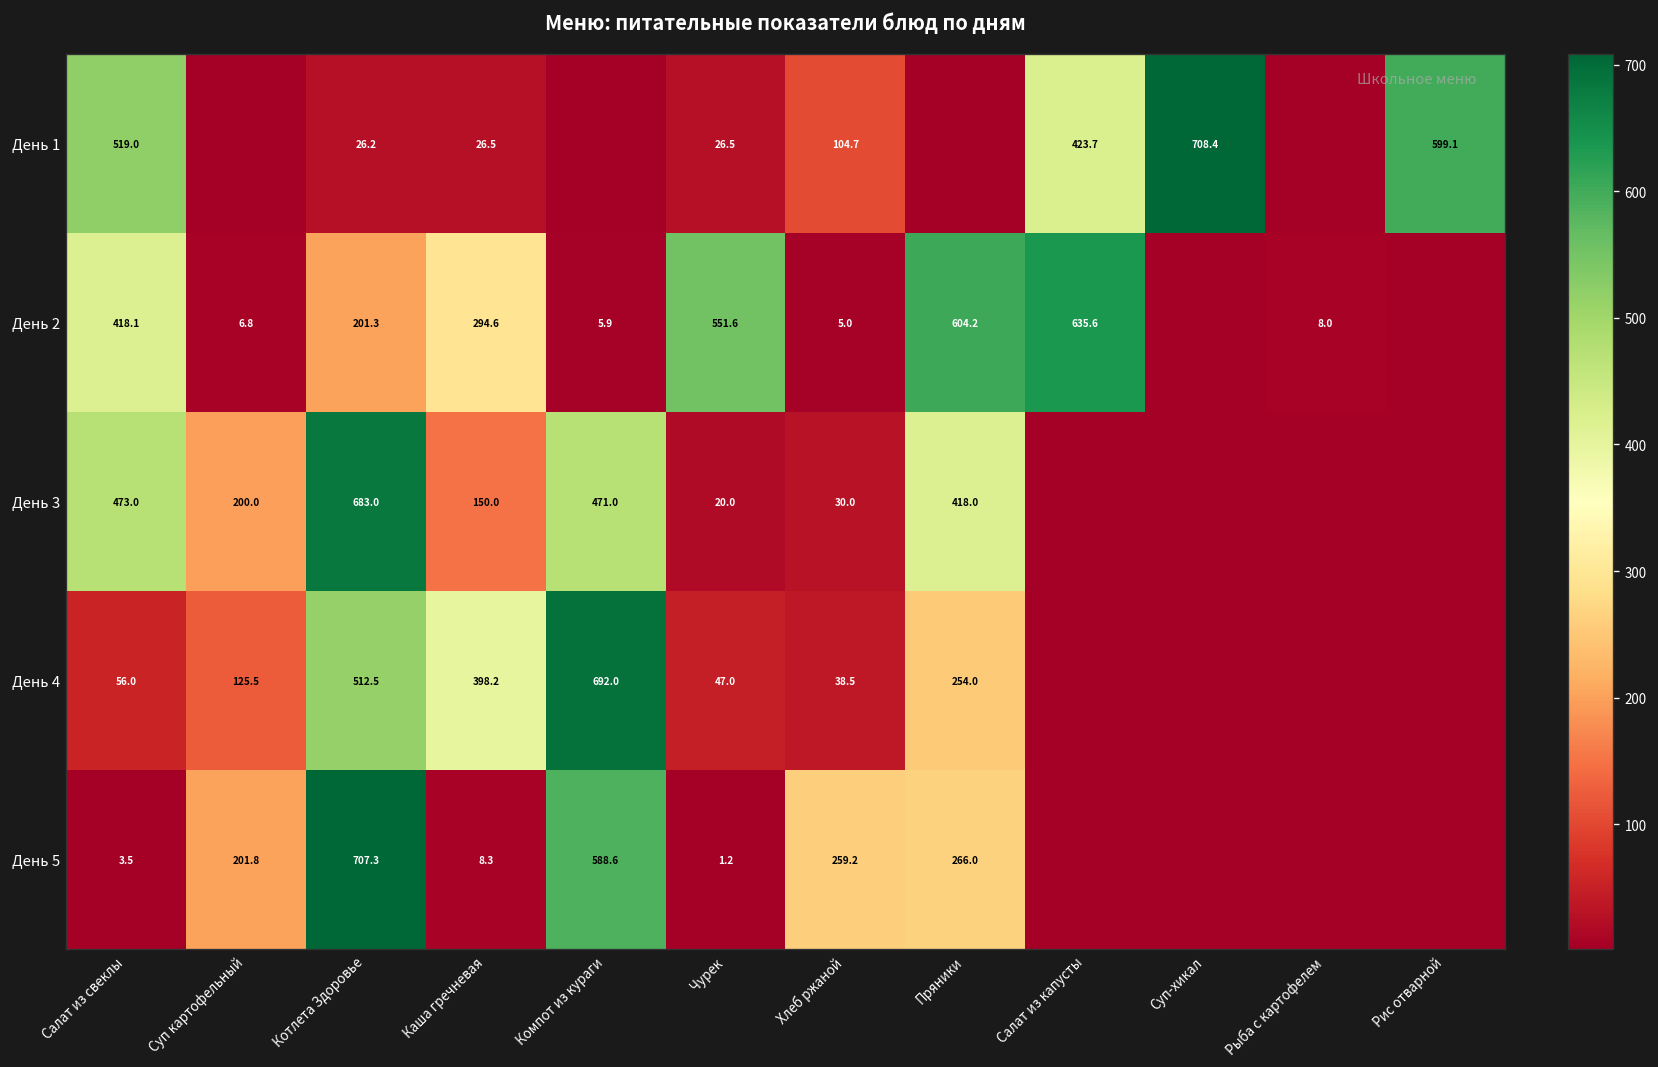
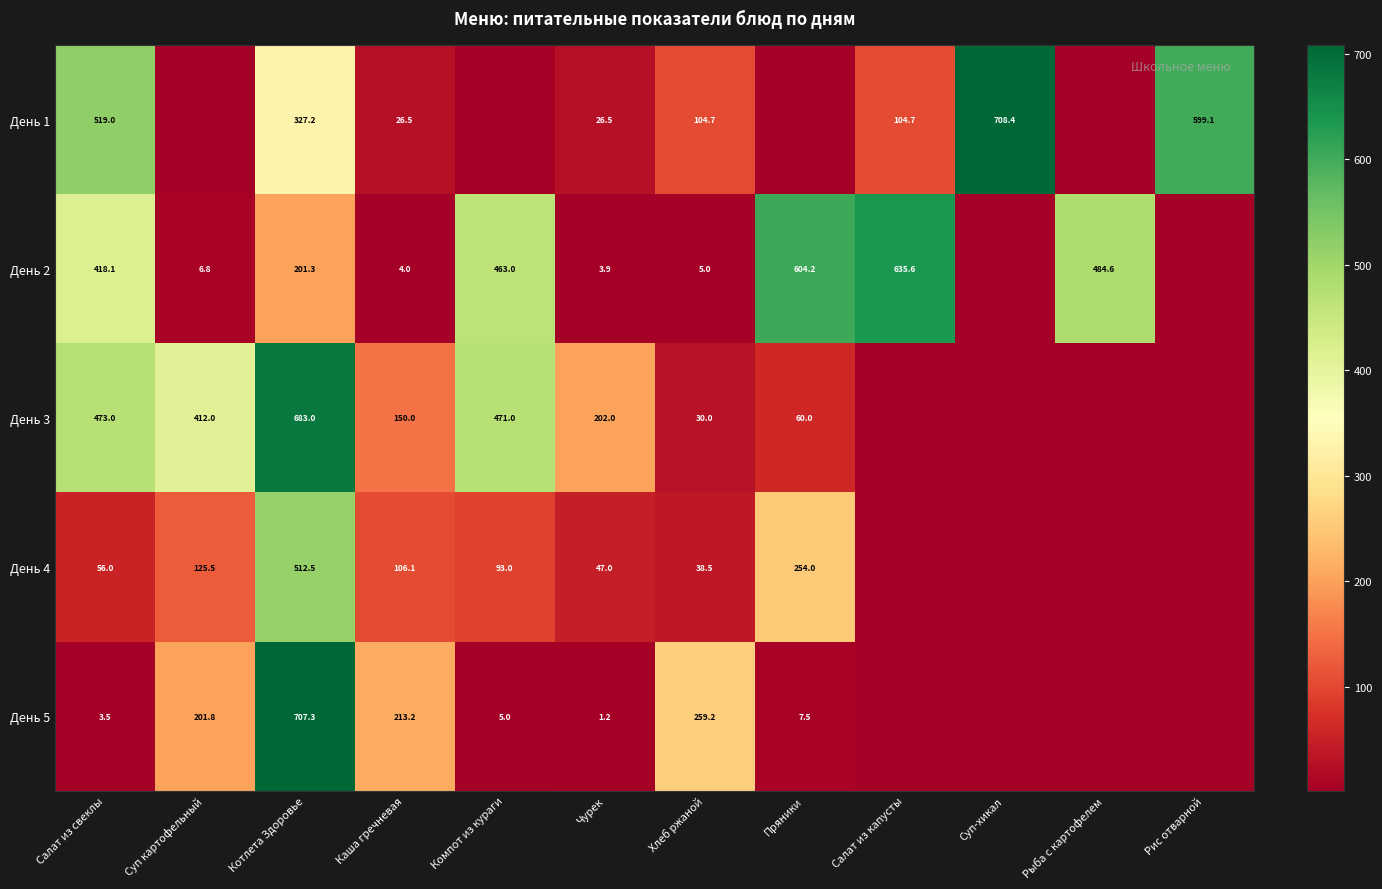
День 1, Котлета Здоровье: 26.2 -> 327.2
День 1, Салат из капусты: 423.7 -> 104.7
День 2, Каша гречневая: 294.6 -> 4.0
День 2, Компот из кураги: 5.9 -> 463.0
День 2, Чурек: 551.6 -> 3.9
День 2, Рыба с картофелем: 8.0 -> 484.6
День 3, Суп картофельный: 200.0 -> 412.0
День 3, Чурек: 20.0 -> 202.0
День 3, Пряники: 418.0 -> 60.0
День 4, Каша гречневая: 398.2 -> 106.1
День 4, Компот из кураги: 692.0 -> 93.0
День 5, Каша гречневая: 8.3 -> 213.2
День 5, Компот из кураги: 588.6 -> 5.0
День 5, Пряники: 266.0 -> 7.5
